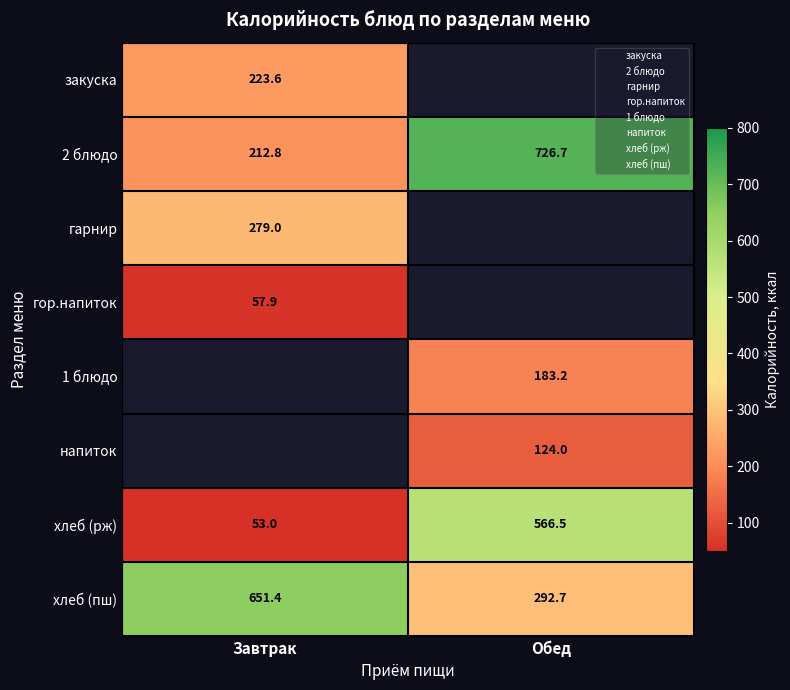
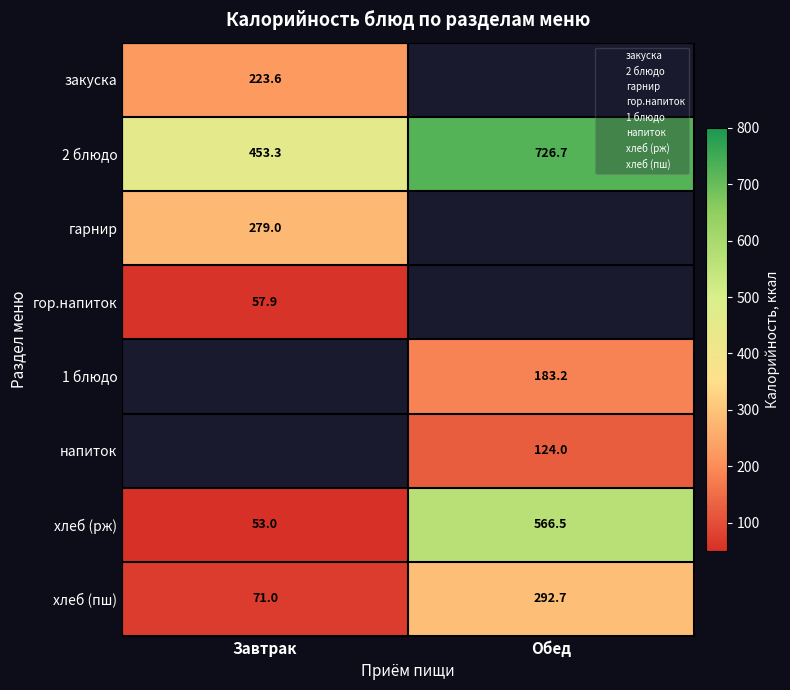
2 блюдо, Завтрак: 212.8 -> 453.3
хлеб (пш), Завтрак: 651.4 -> 71.0
